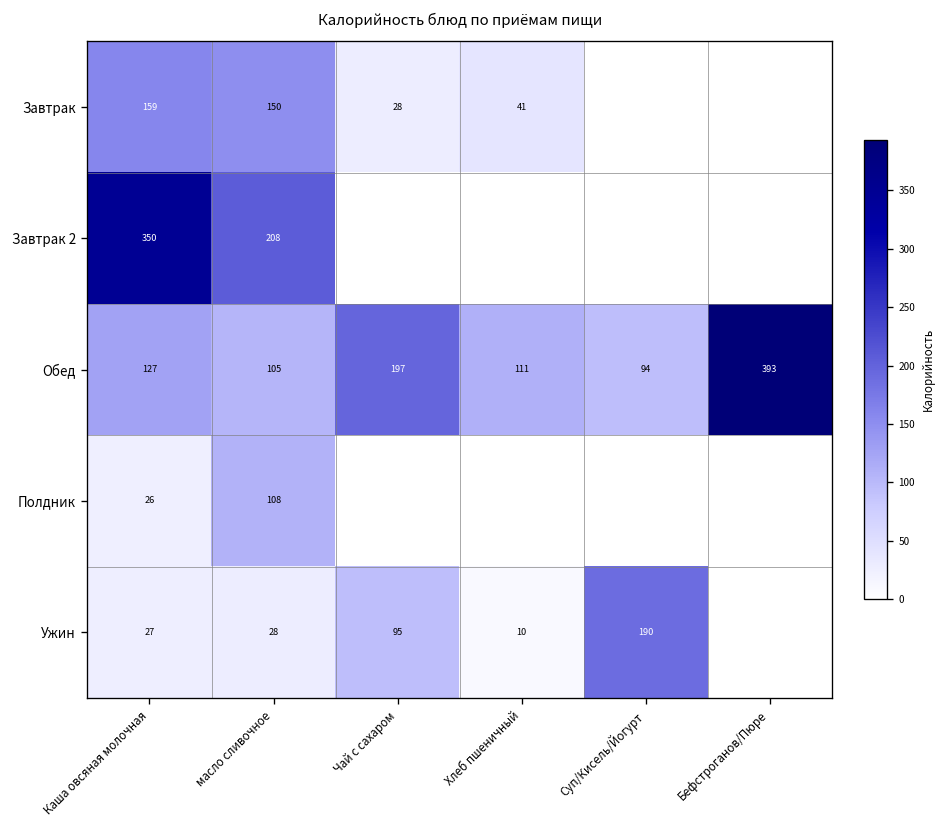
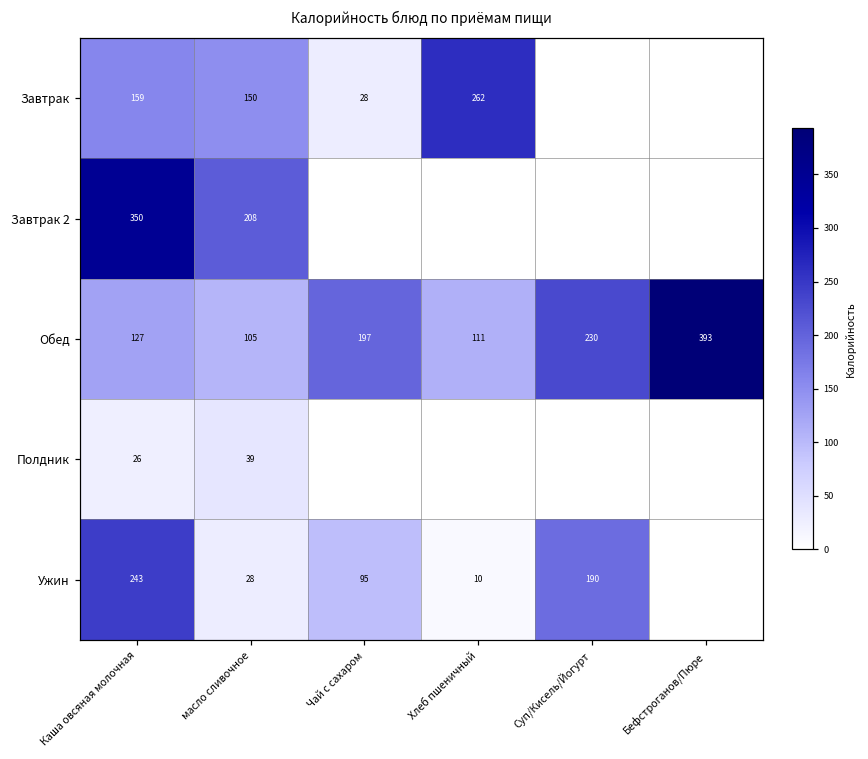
Завтрак, Хлеб пшеничный: 41 -> 262
Обед, Суп/Кисель/Йогурт: 94 -> 230
Полдник, масло сливочное: 108 -> 39
Ужин, Каша овсяная молочная: 27 -> 243
